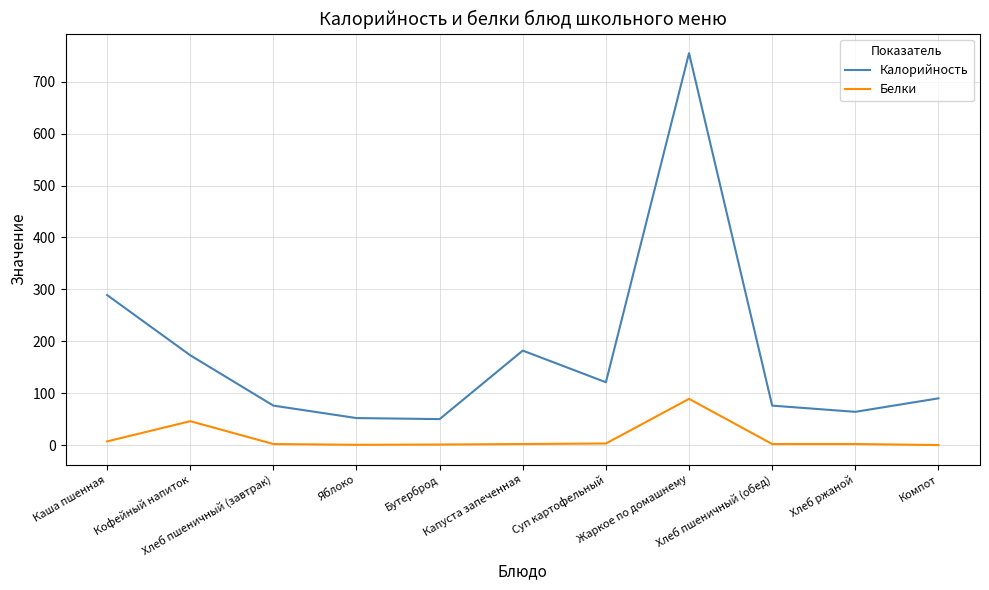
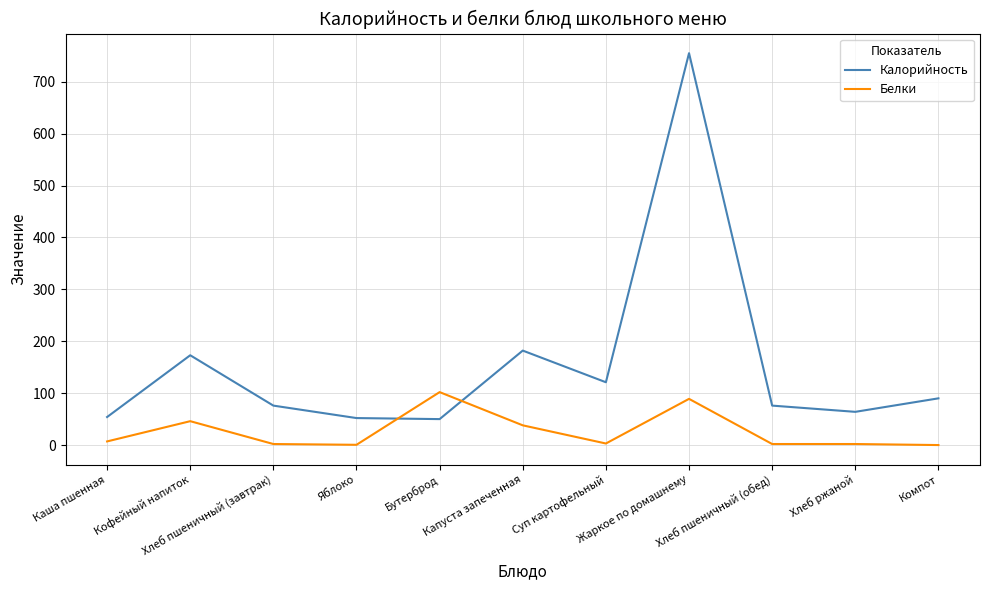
Калорийность, Каша пшенная: 290 -> 50
Белки, Бутерброд: 0 -> 100
Белки, Капуста запеченная: 0 -> 40
